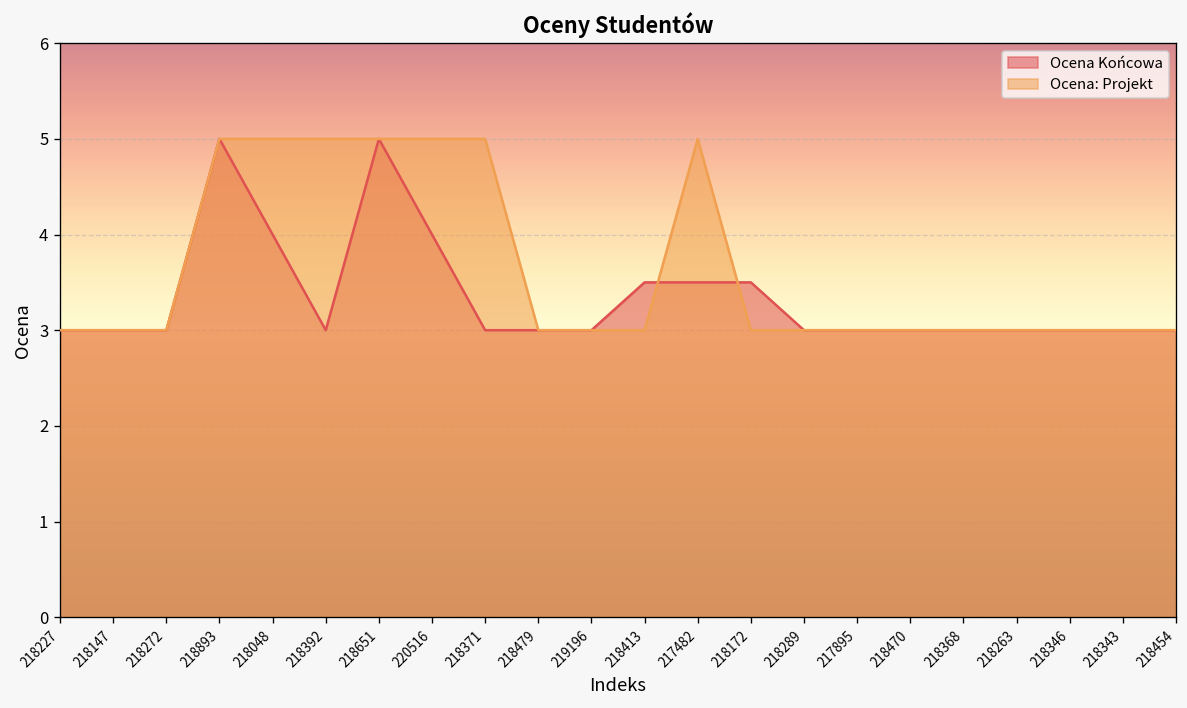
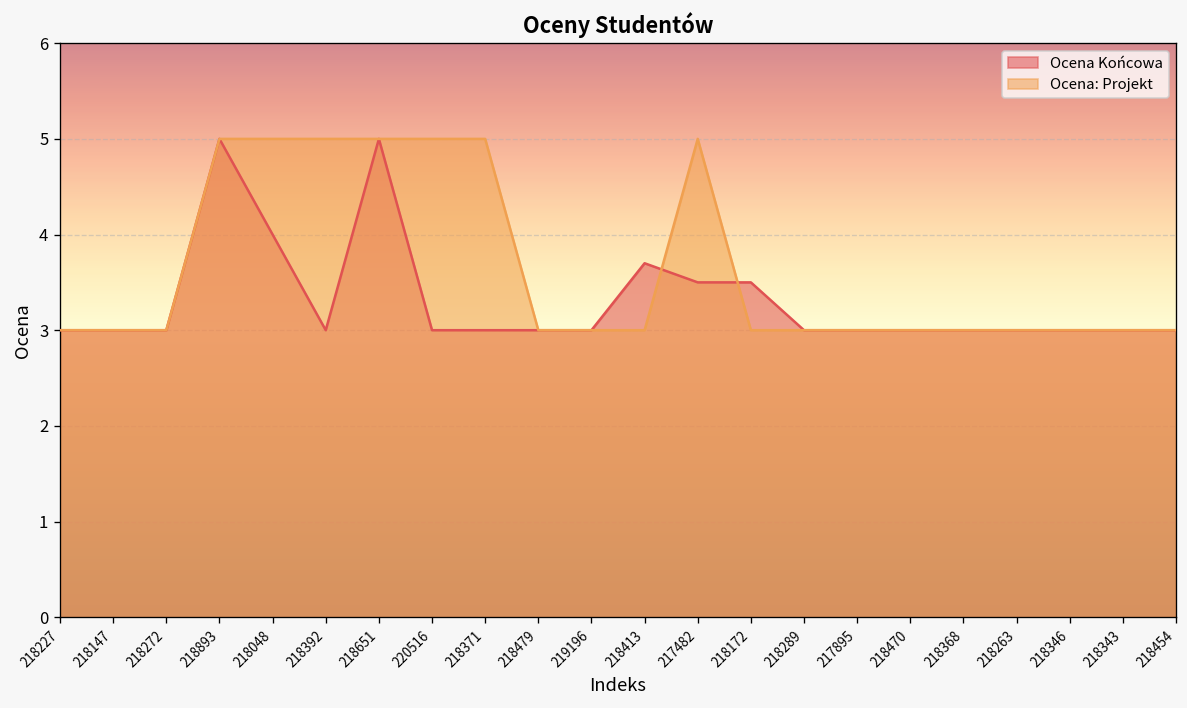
Ocena Końcowa, 220516: 4 -> 3
Ocena Końcowa, 218413: 3.5 -> 3.7
